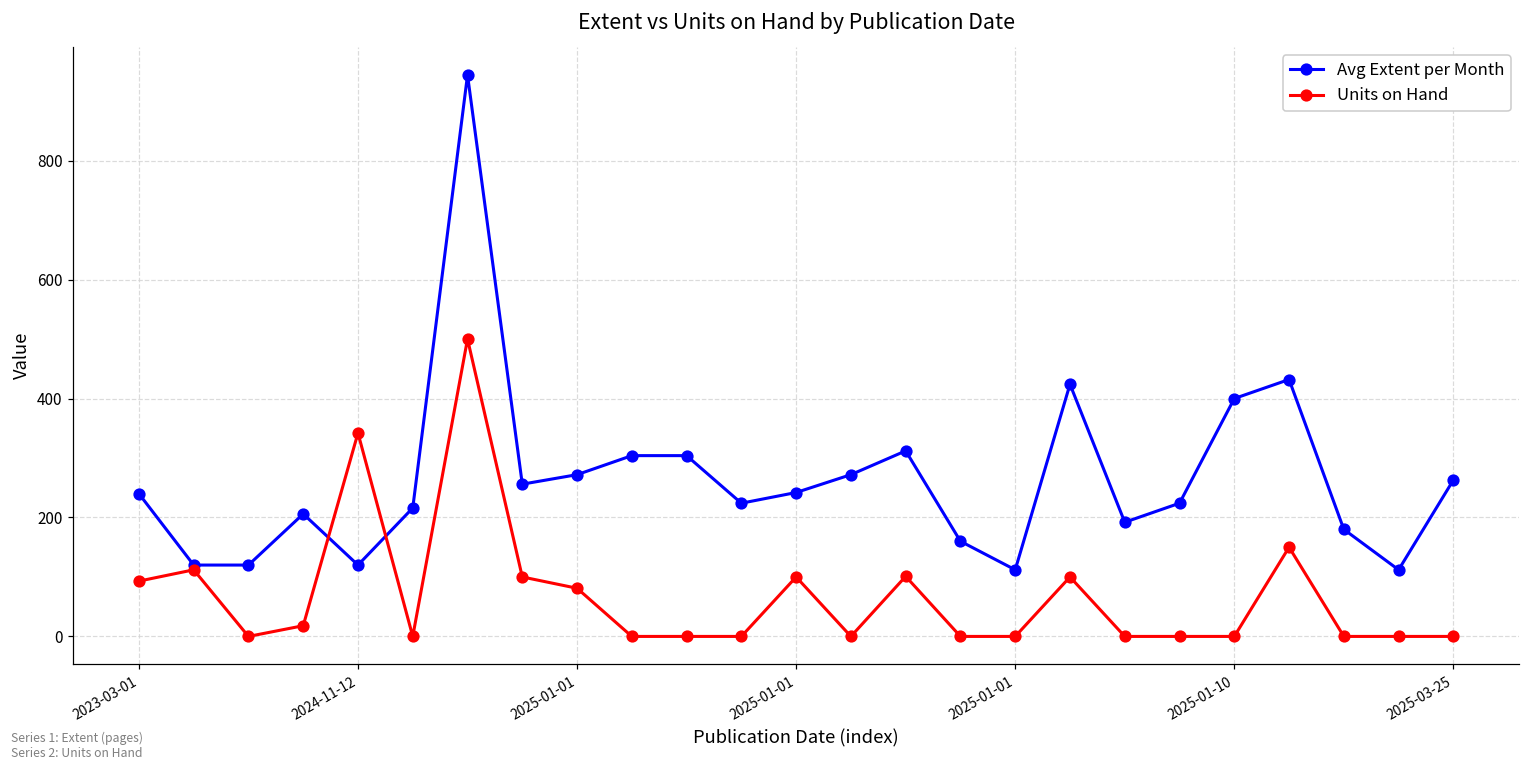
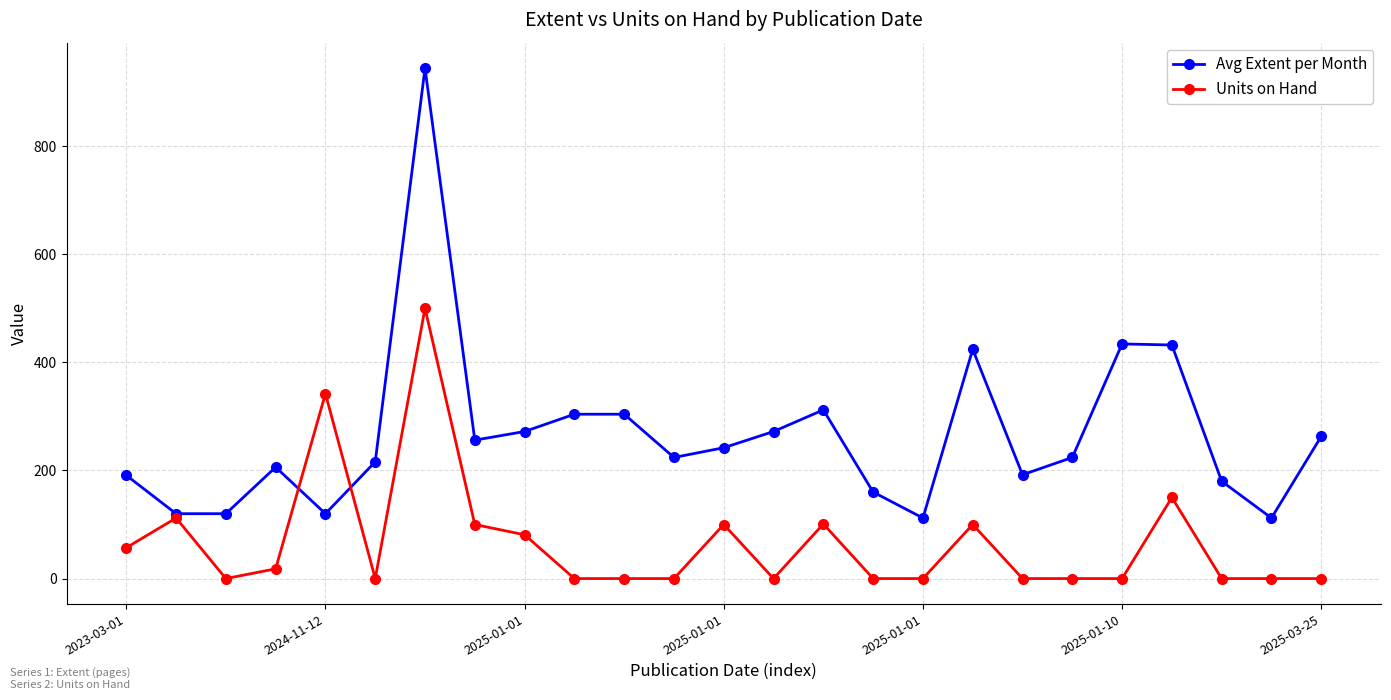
Avg Extent per Month, 2023-03-01: 240 -> 190
Units on Hand, 2023-03-01: 90 -> 60
Avg Extent per Month, 2025-01-10: 400 -> 430
